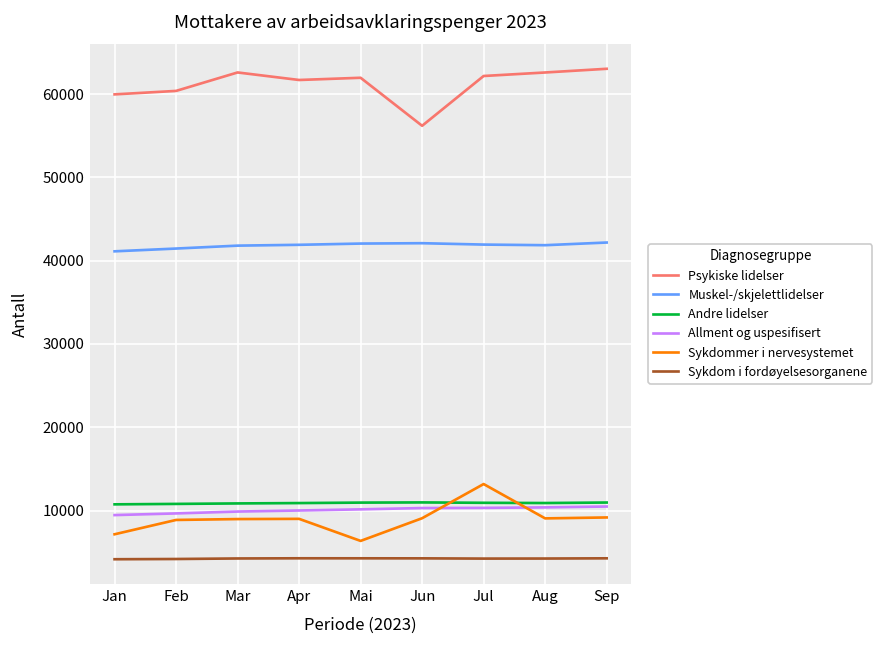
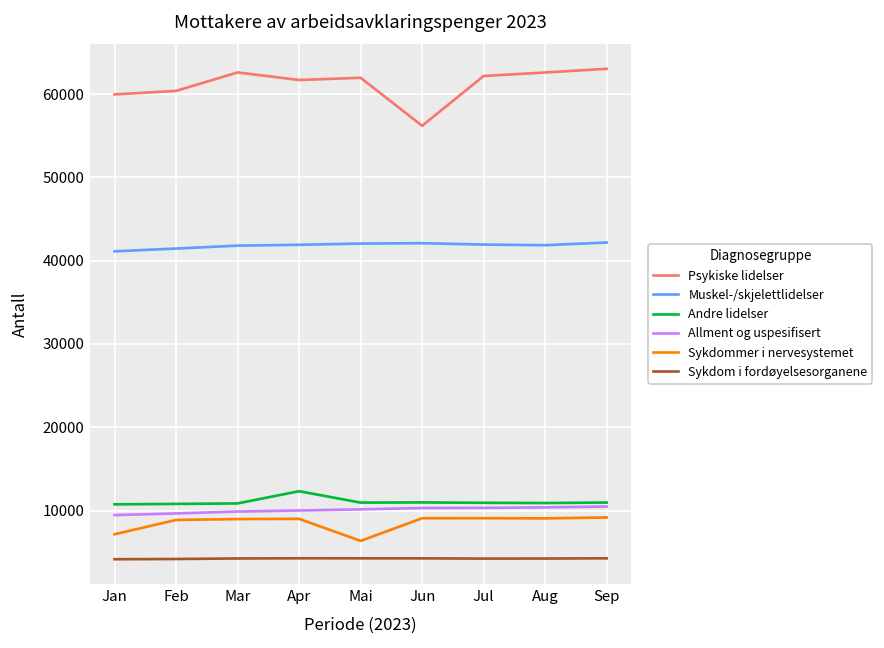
Andre lidelser, Apr: 11000 -> 12000
Sykdommer i nervesystemet, Jul: 13000 -> 9000
